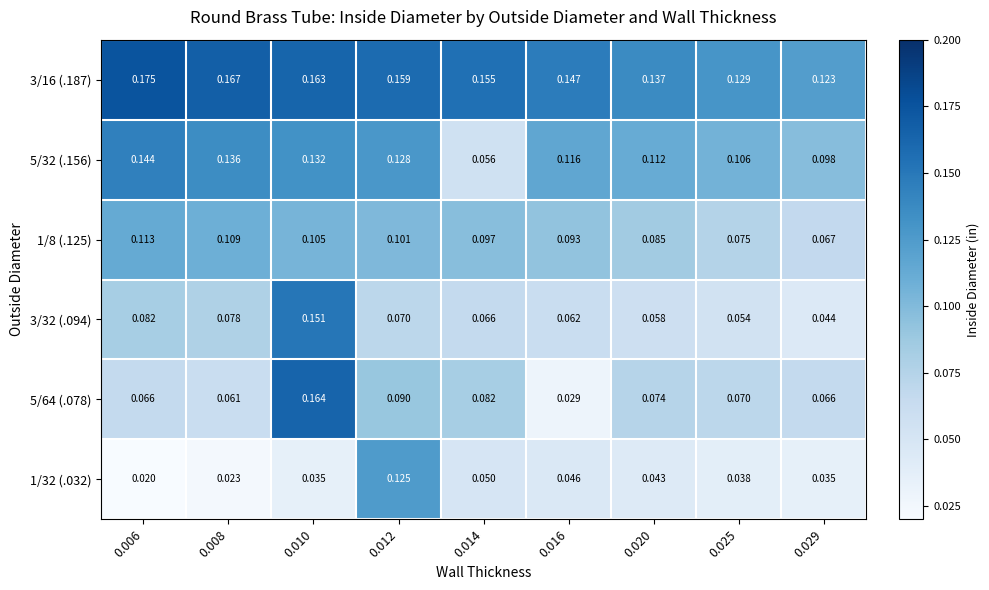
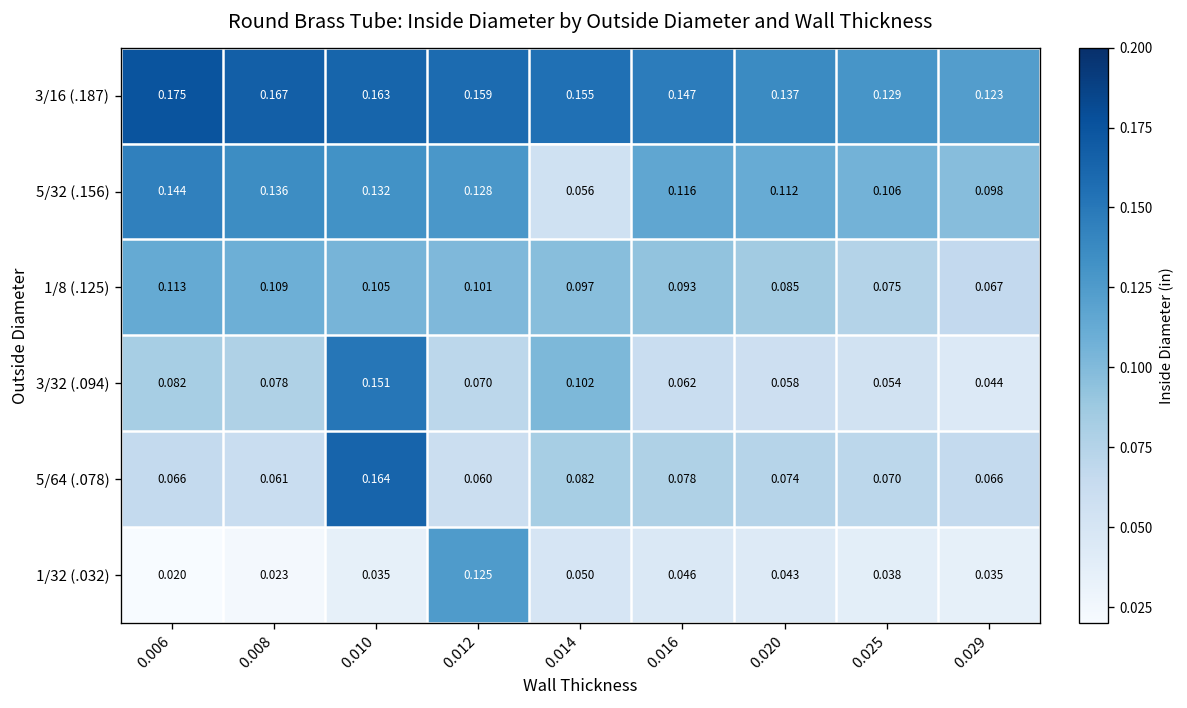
3/32 (.094), 0.014: 0.066 -> 0.102
5/64 (.078), 0.012: 0.090 -> 0.060
5/64 (.078), 0.016: 0.029 -> 0.078
